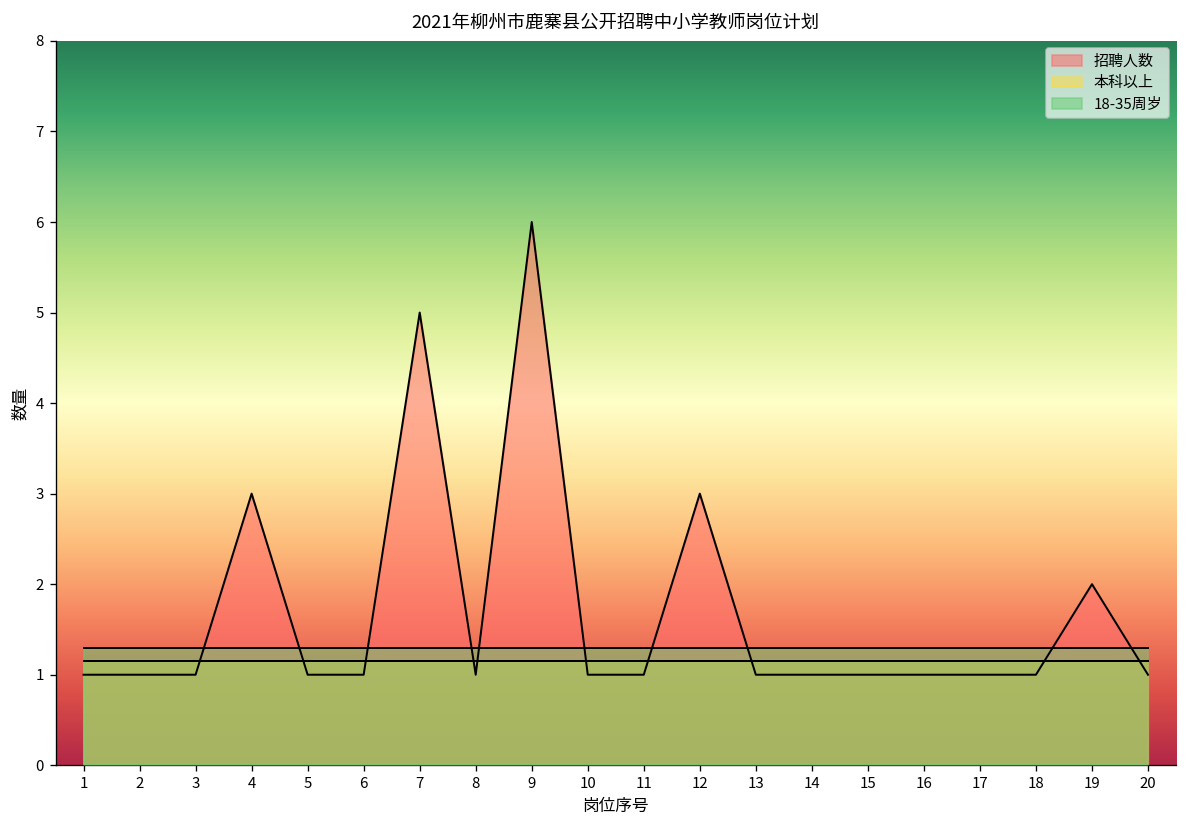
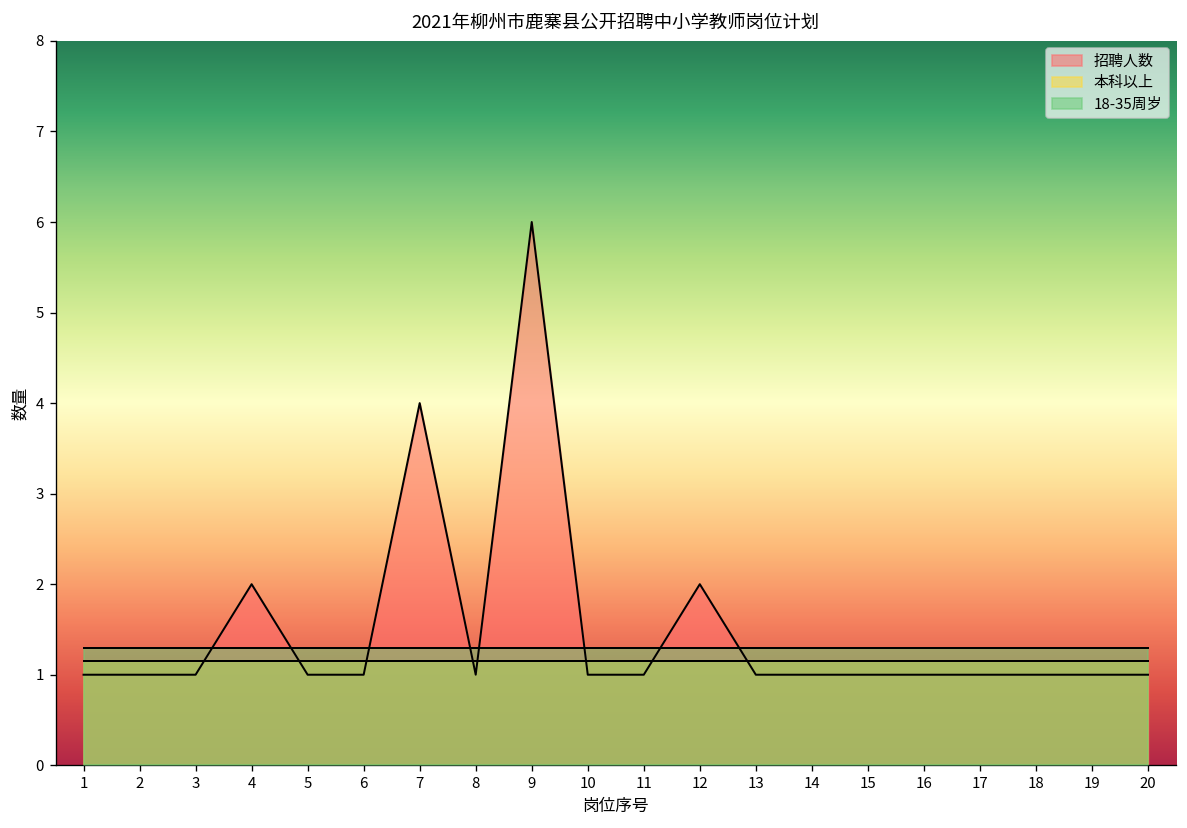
招聘人数, 4: 3 -> 2
招聘人数, 7: 5 -> 4
招聘人数, 12: 3 -> 2
招聘人数, 19: 2 -> 1
